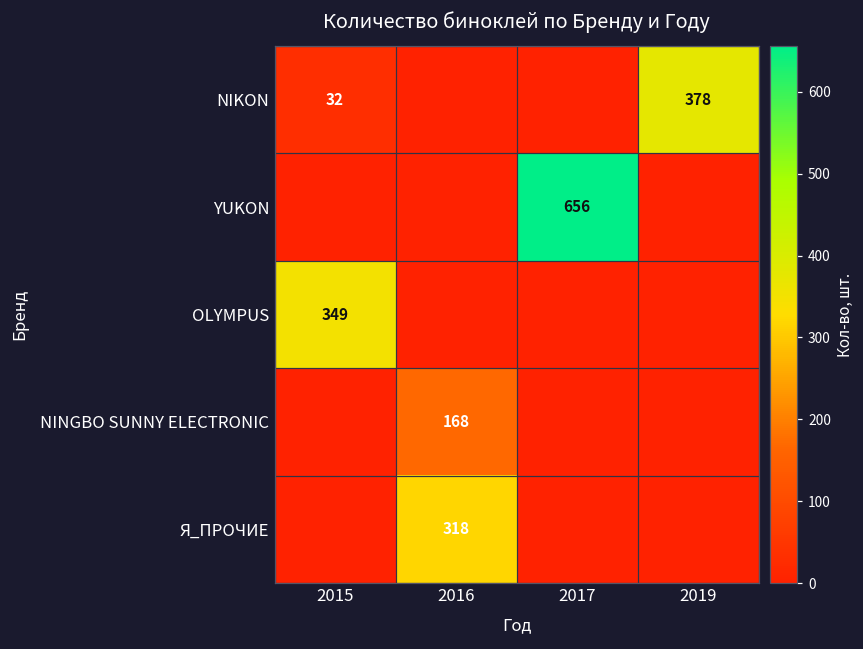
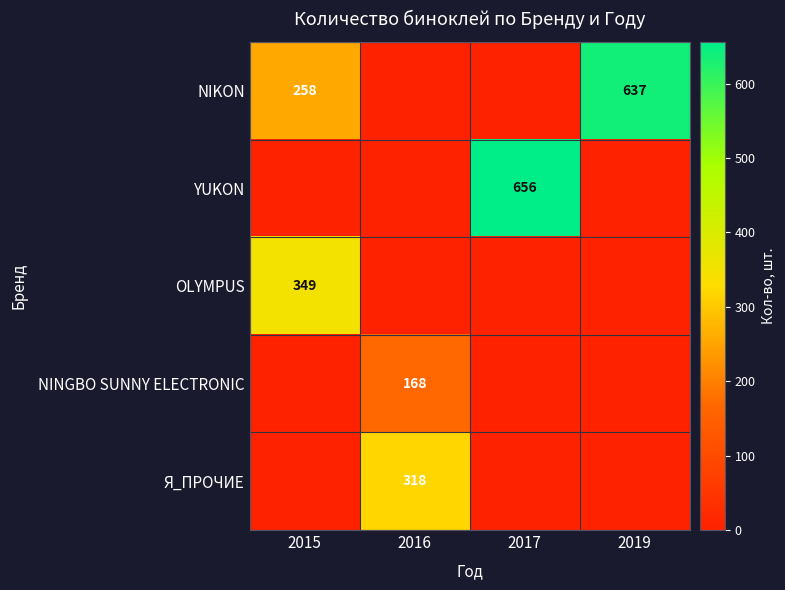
NIKON, 2015: 32 -> 258
NIKON, 2019: 378 -> 637
